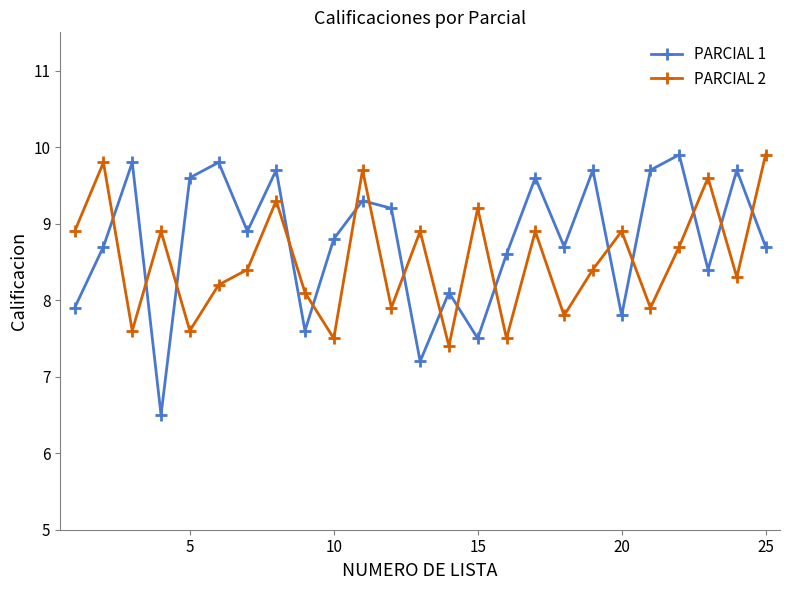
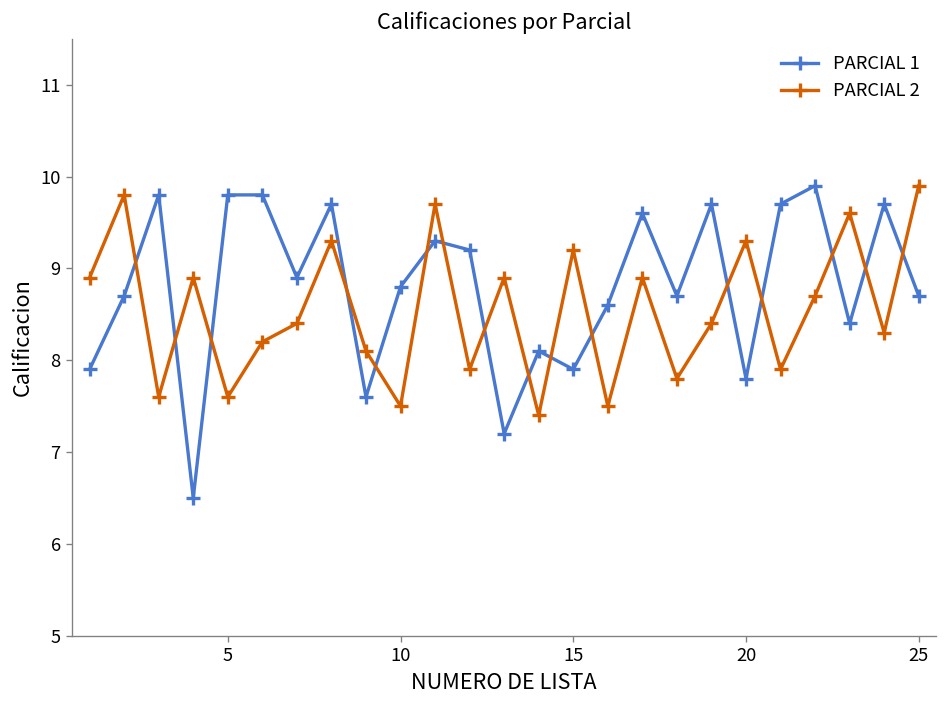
PARCIAL 1, 5: 9.6 -> 9.8
PARCIAL 1, 15: 7.5 -> 7.9
PARCIAL 2, 20: 8.9 -> 9.3
